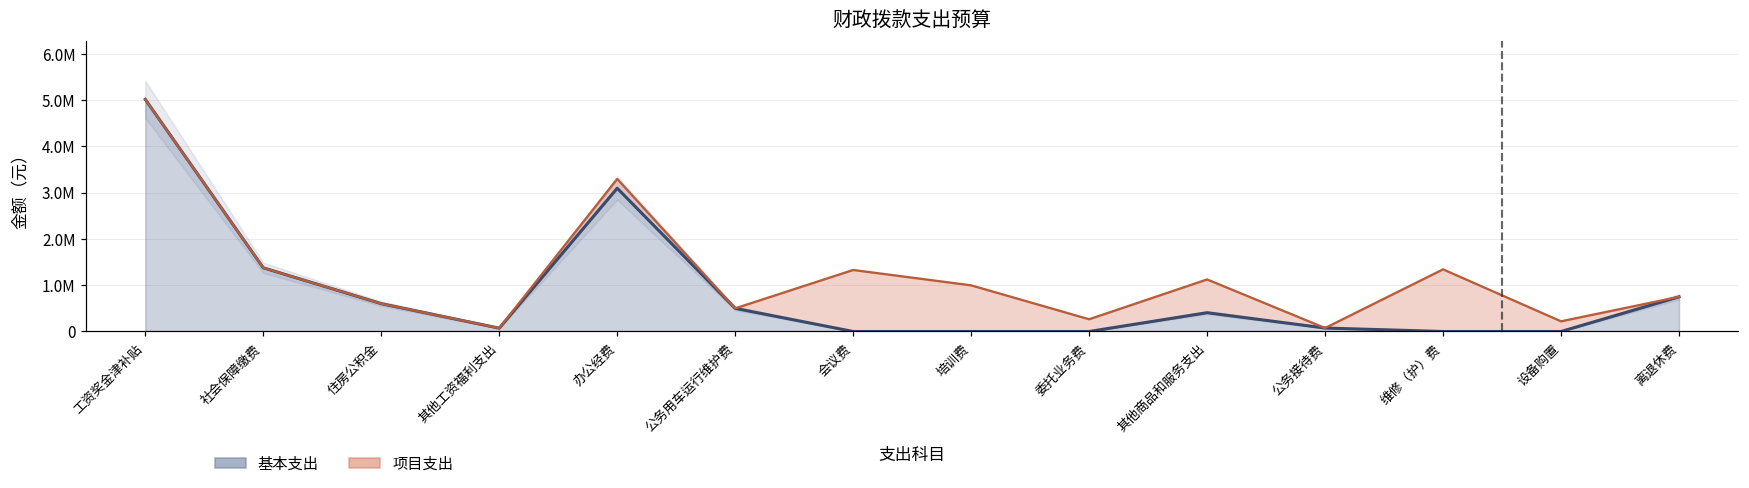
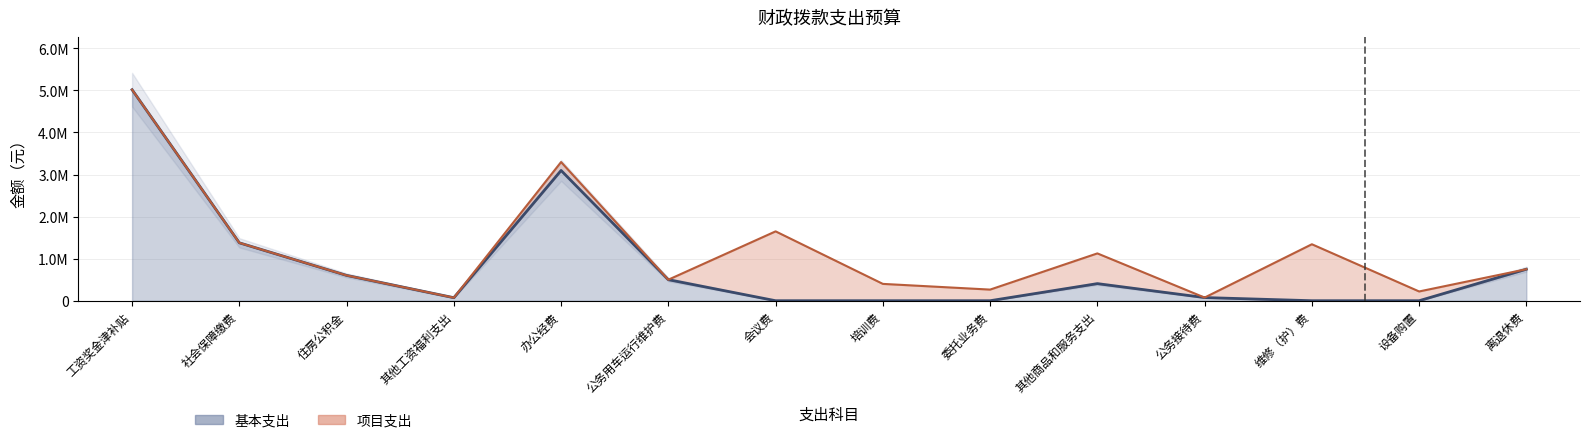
项目支出, 会议费: 1300000 -> 1600000
项目支出, 培训费: 1000000 -> 400000
